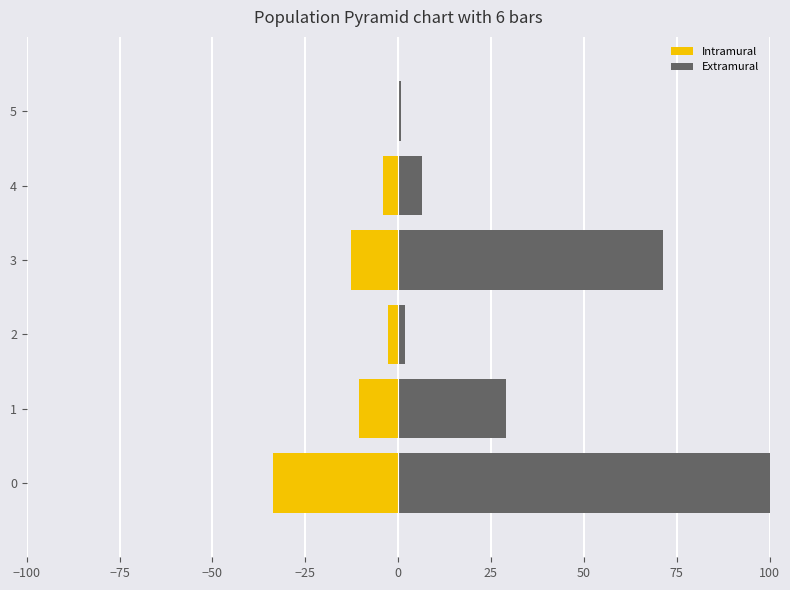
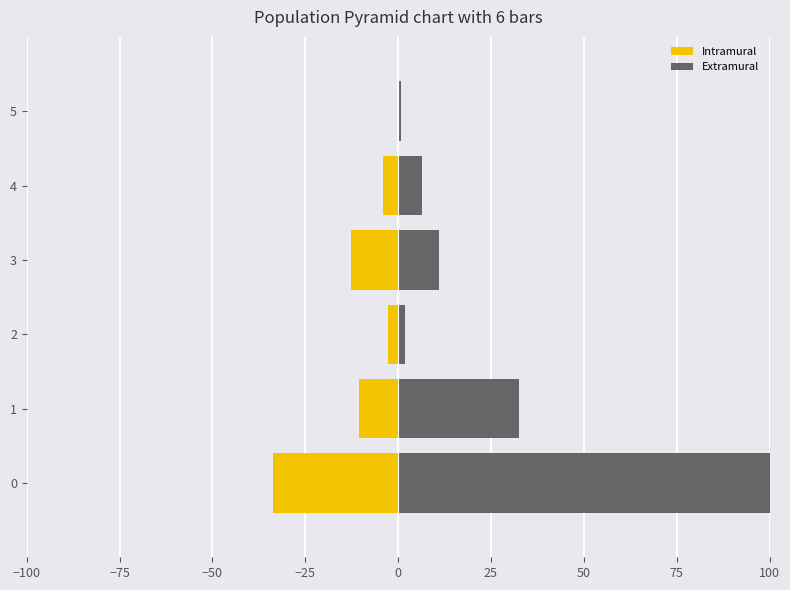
Extramural, 3: 71 -> 11
Extramural, 1: 29 -> 32
